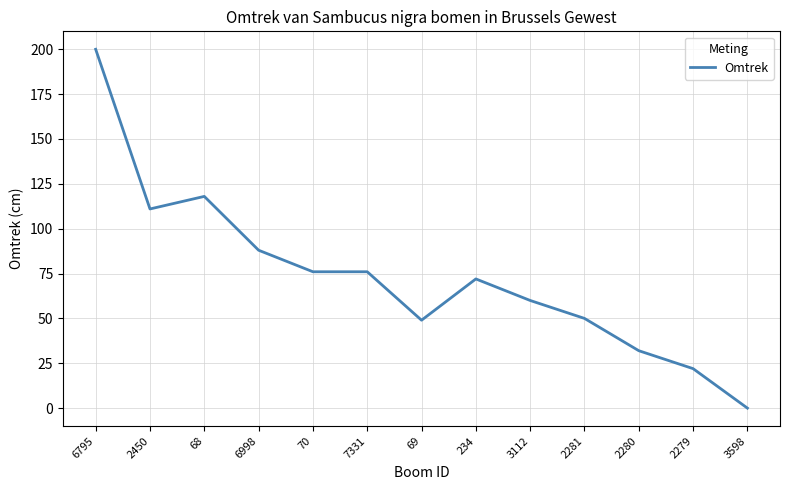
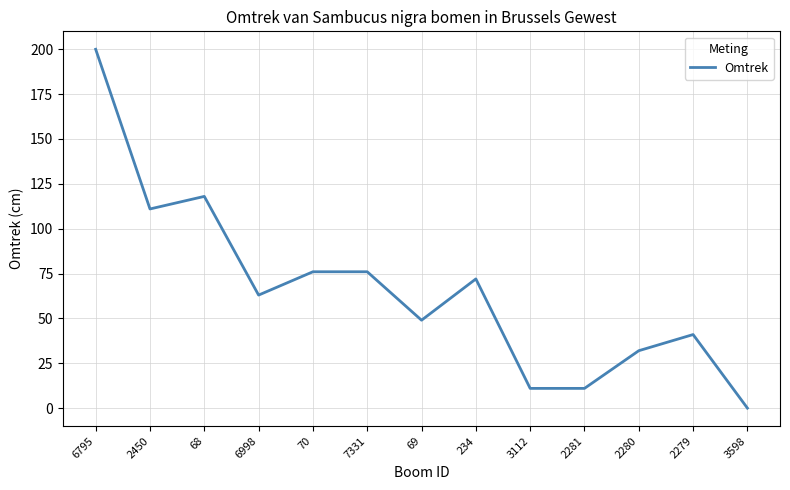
6998: 88 -> 63
3112: 60 -> 11
2281: 50 -> 11
2279: 22 -> 41
